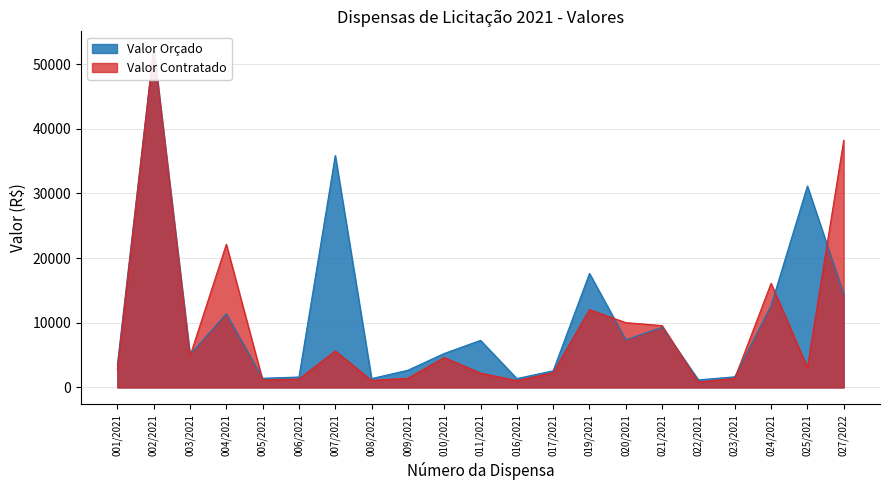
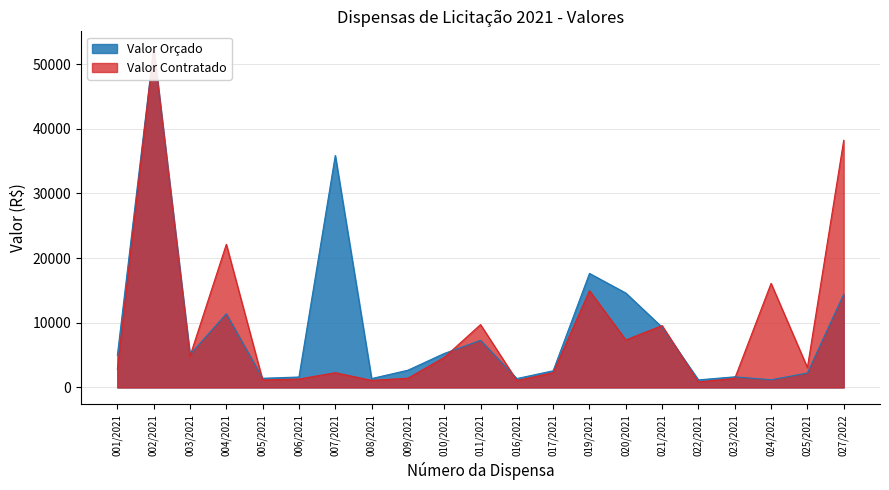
Valor Orçado, 001/2021: 3000 -> 5000
Valor Contratado, 007/2021: 6000 -> 2000
Valor Contratado, 011/2021: 2000 -> 10000
Valor Contratado, 019/2021: 12000 -> 15000
Valor Orçado, 020/2021: 7000 -> 15000
Valor Contratado, 020/2021: 10000 -> 7000
Valor Orçado, 024/2021: 13000 -> 1000
Valor Orçado, 025/2021: 31000 -> 2000
